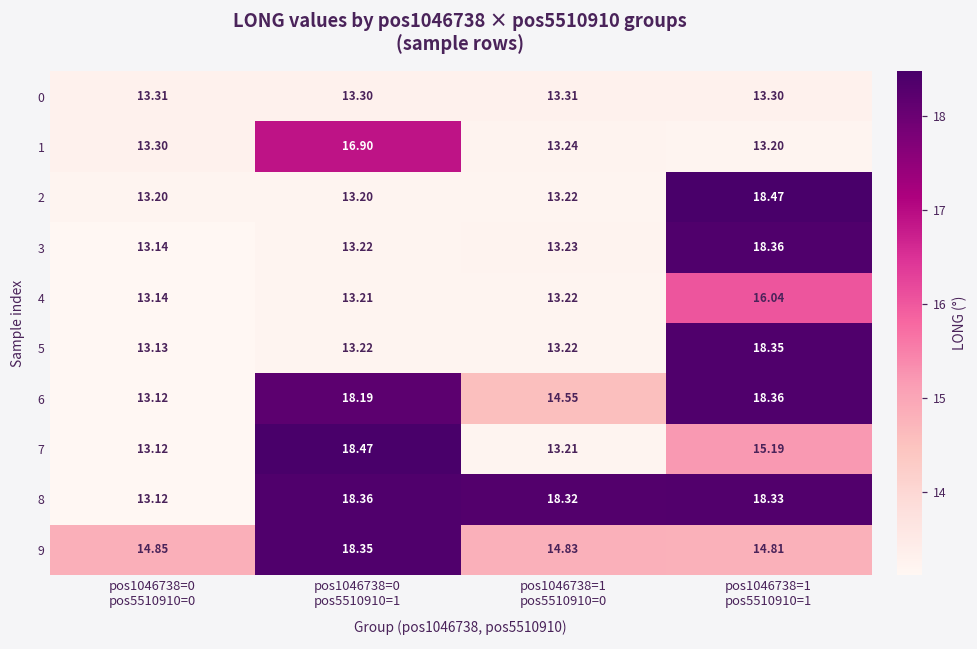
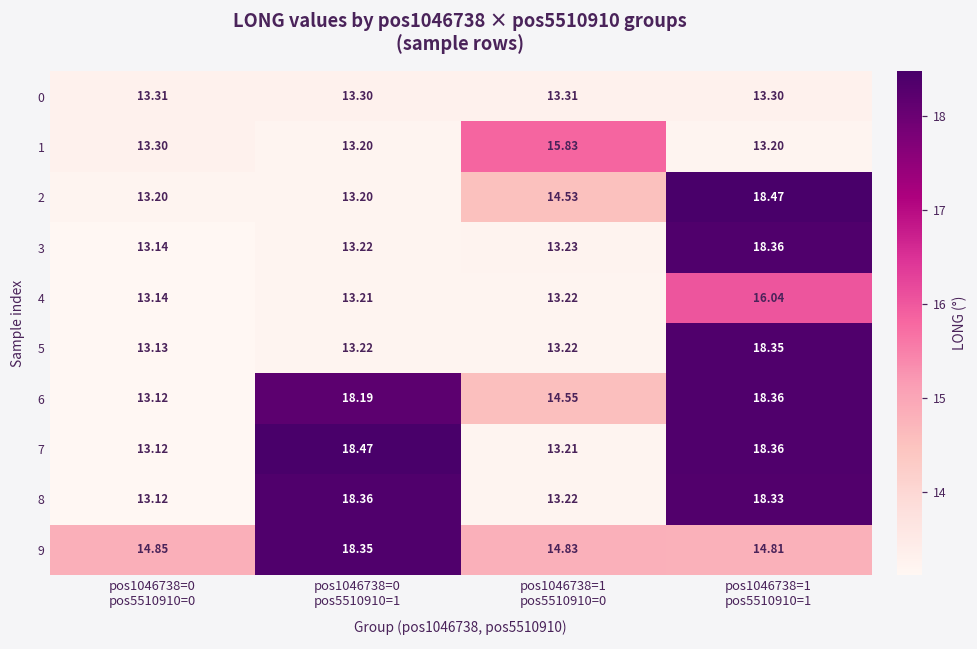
1, pos1046738=0 pos5510910=1: 16.90 -> 13.20
1, pos1046738=1 pos5510910=0: 13.24 -> 15.83
2, pos1046738=1 pos5510910=0: 13.22 -> 14.53
7, pos1046738=1 pos5510910=1: 15.19 -> 18.36
8, pos1046738=1 pos5510910=0: 18.32 -> 13.22
